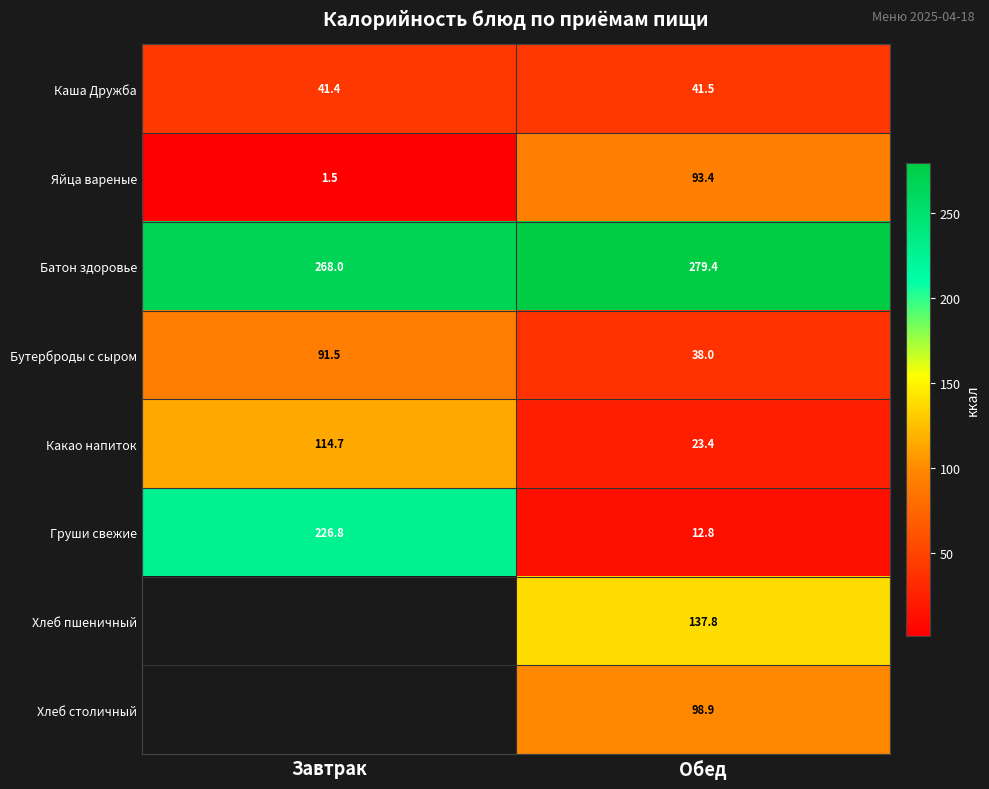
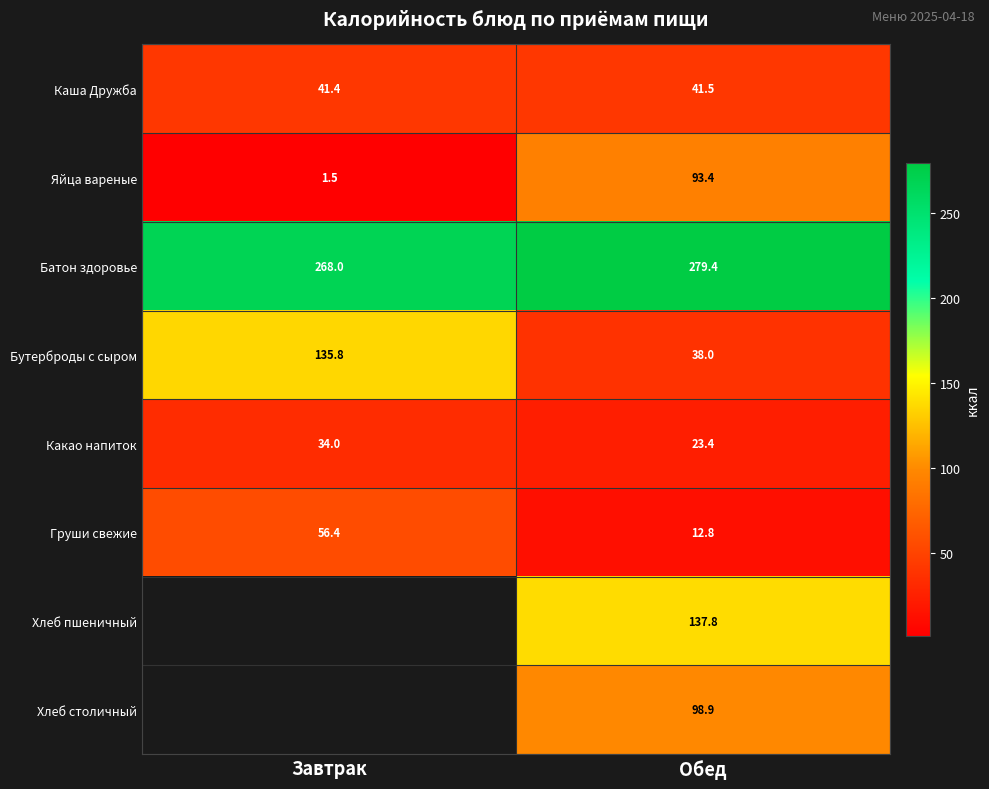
Бутерброды с сыром, Завтрак: 91.5 -> 135.8
Какао напиток, Завтрак: 114.7 -> 34.0
Груши свежие, Завтрак: 226.8 -> 56.4
